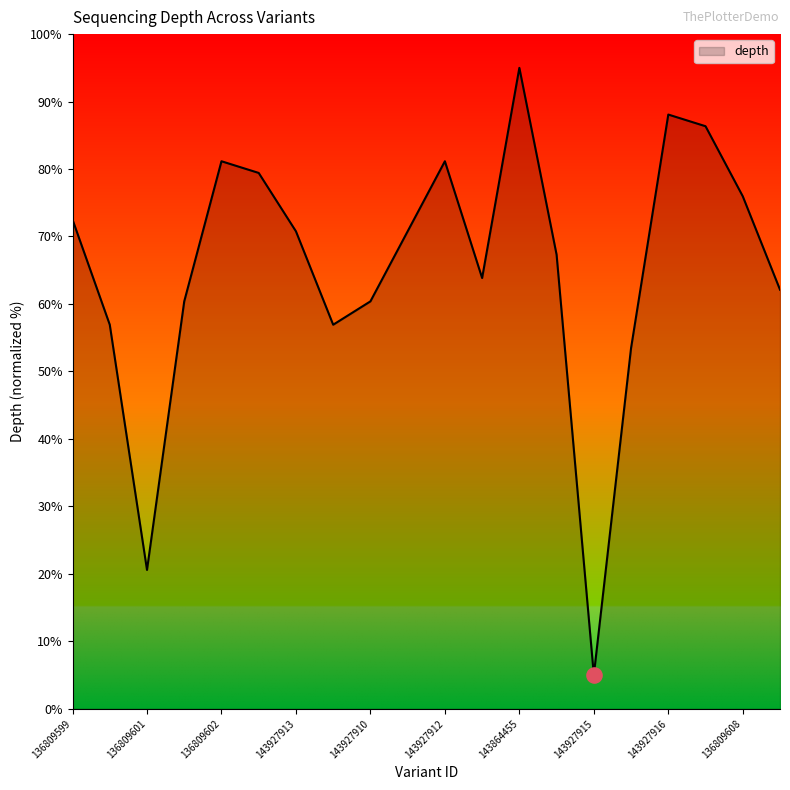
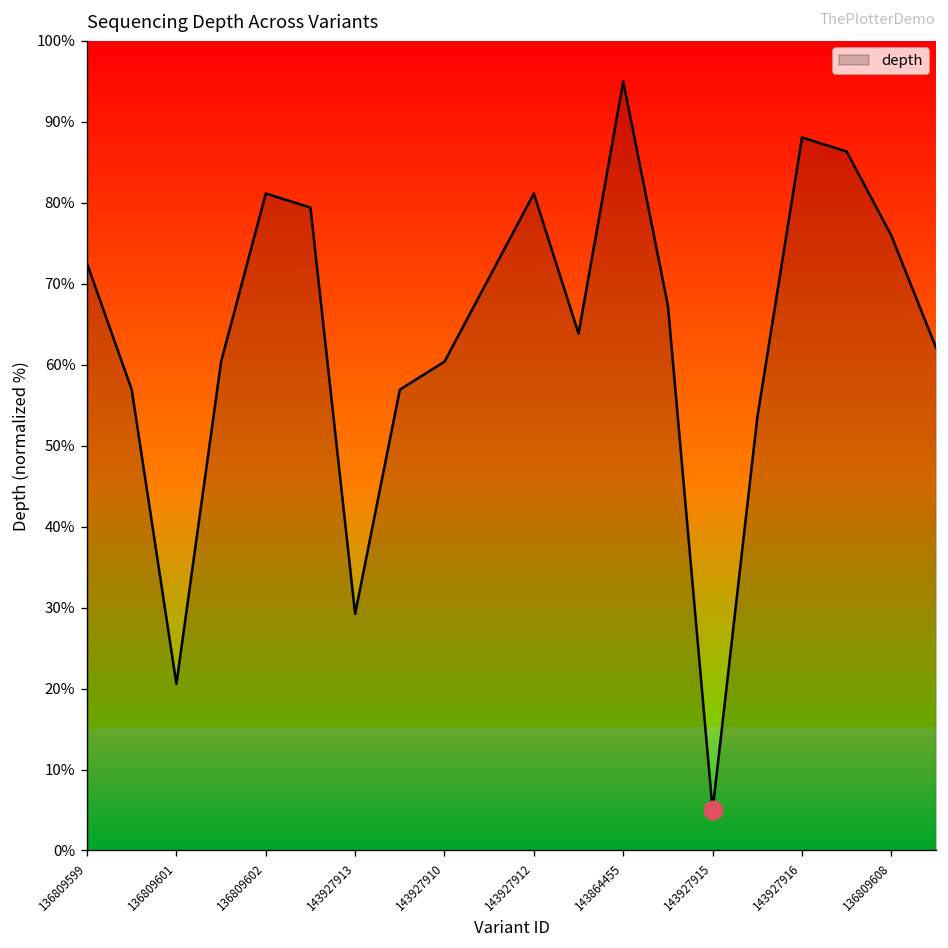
depth, 143927913: 71% -> 29%
